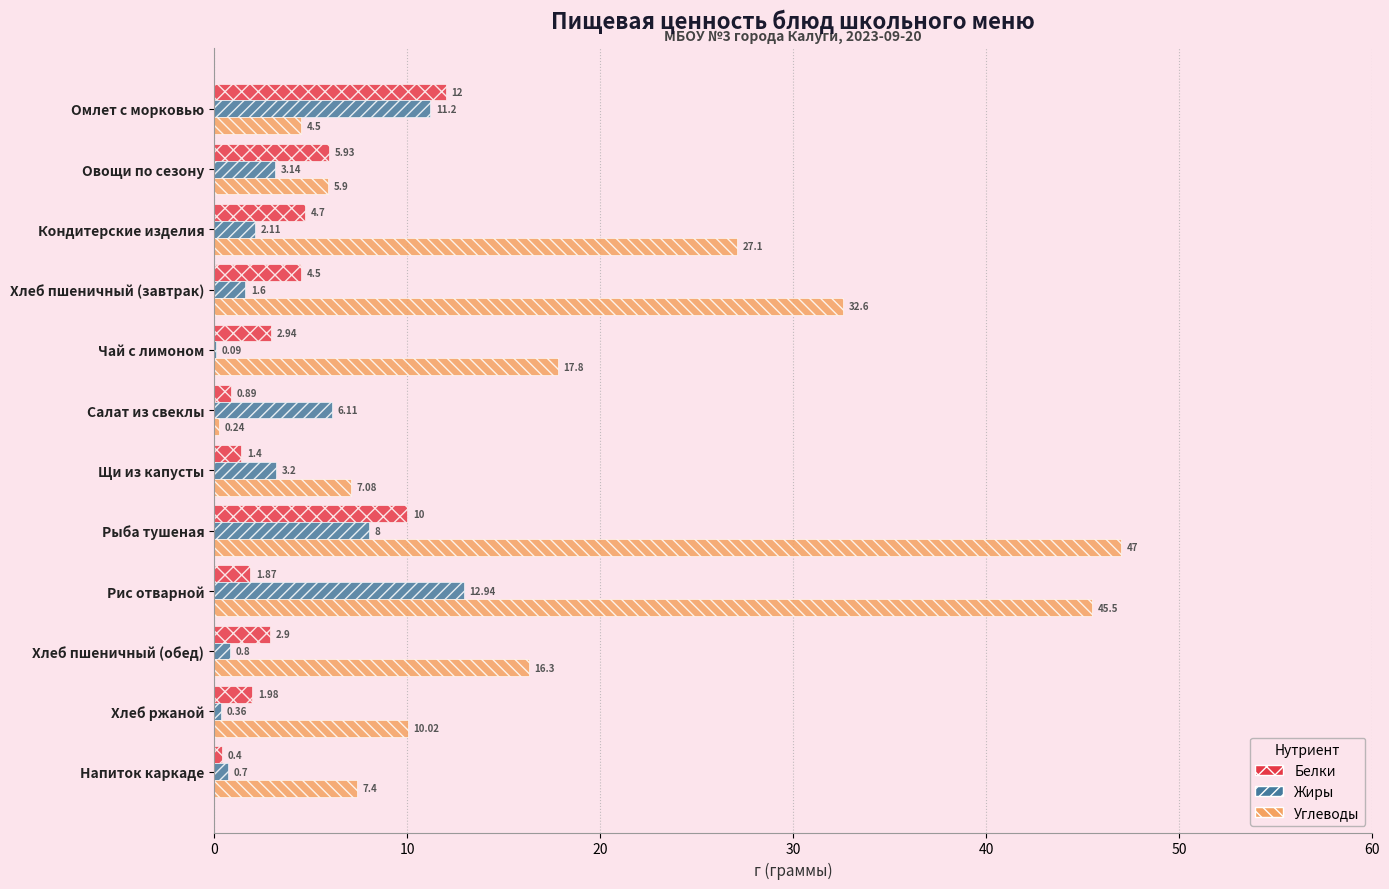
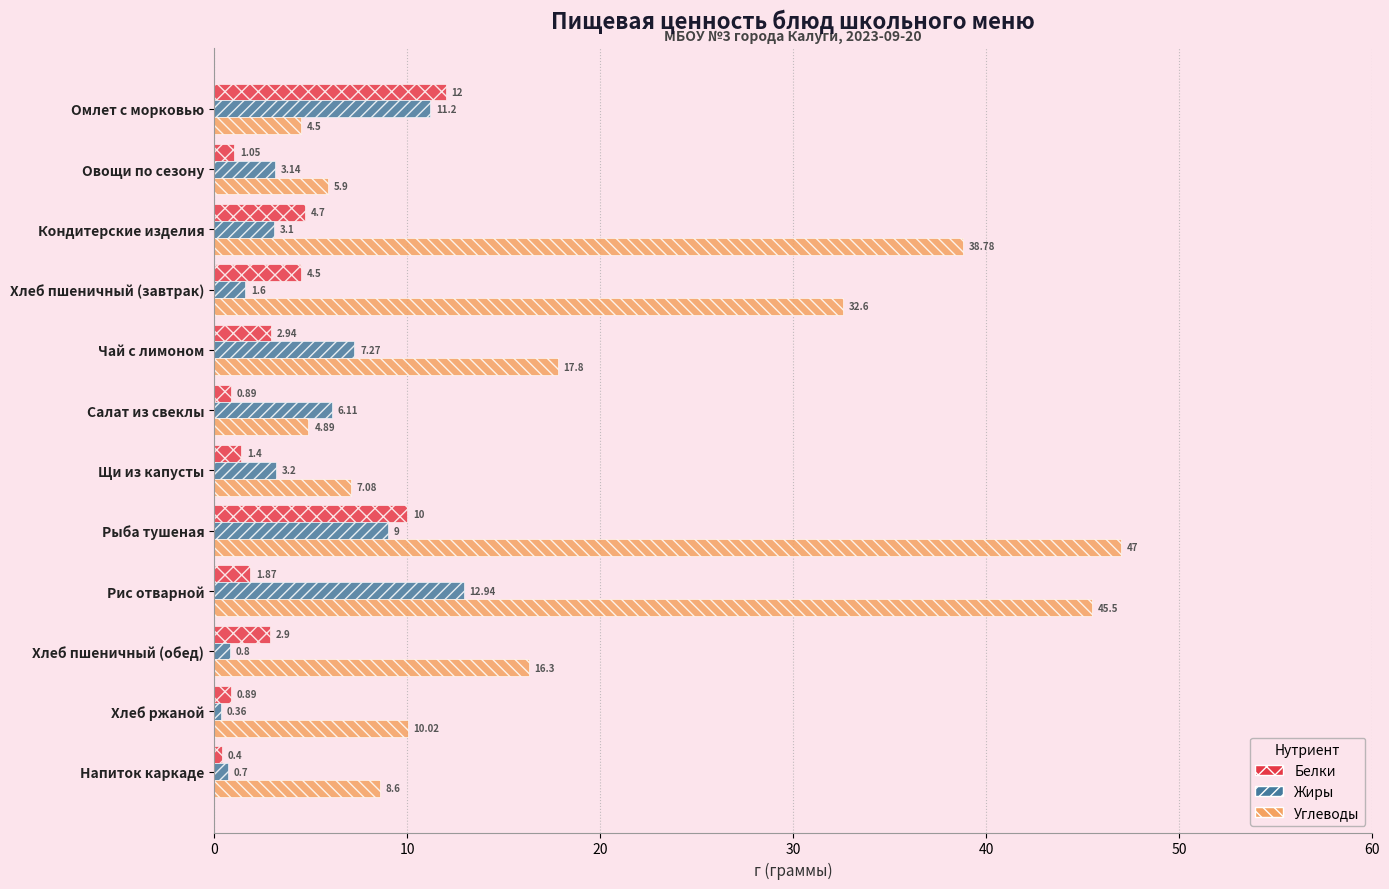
Белки, Овощи по сезону: 5.93 -> 1.05
Жиры, Кондитерские изделия: 2.11 -> 3.1
Углеводы, Кондитерские изделия: 27.1 -> 38.78
Жиры, Чай с лимоном: 0.09 -> 7.27
Углеводы, Салат из свеклы: 0.24 -> 4.89
Жиры, Рыба тушеная: 8 -> 9
Белки, Хлеб ржаной: 1.98 -> 0.89
Углеводы, Напиток каркаде: 7.4 -> 8.6
